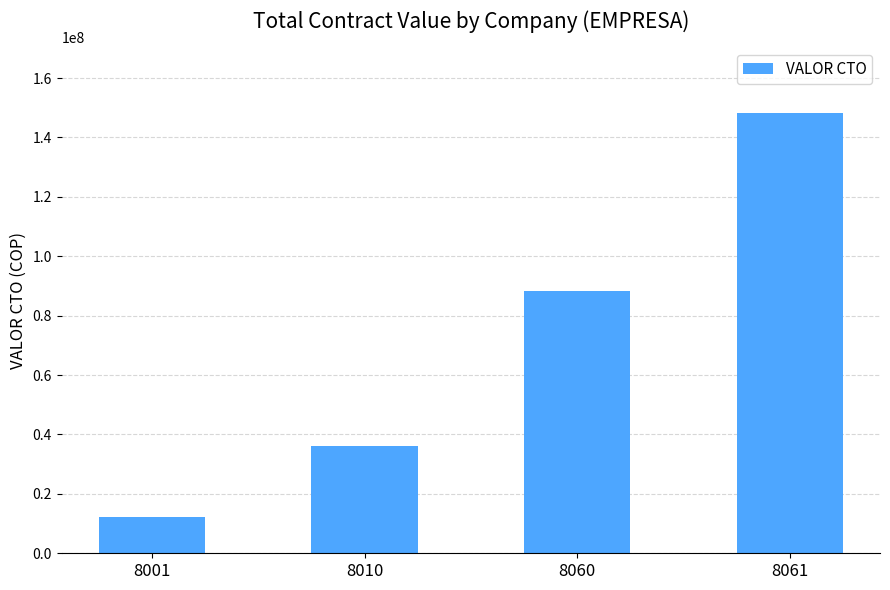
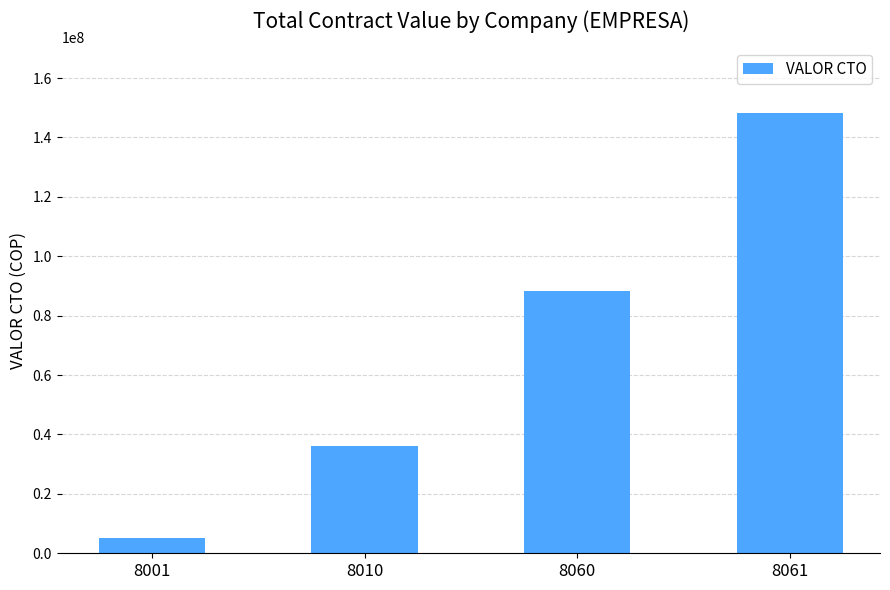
8001: 12000000 -> 5000000
